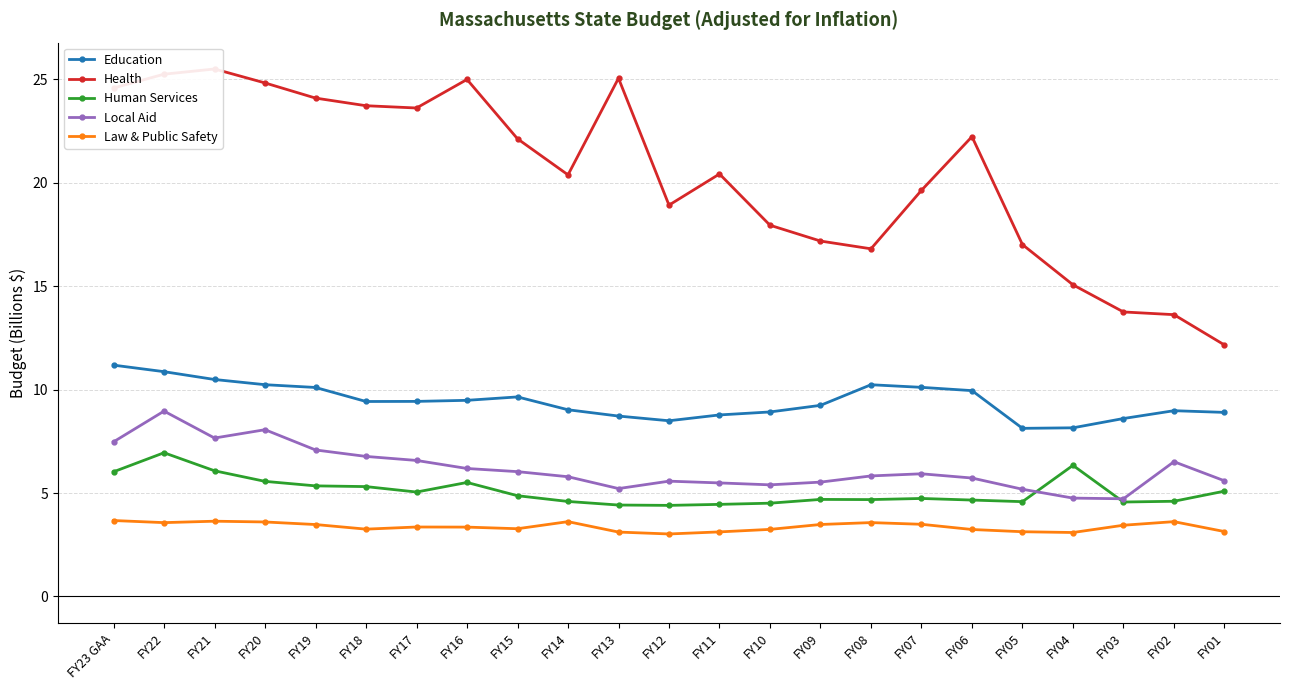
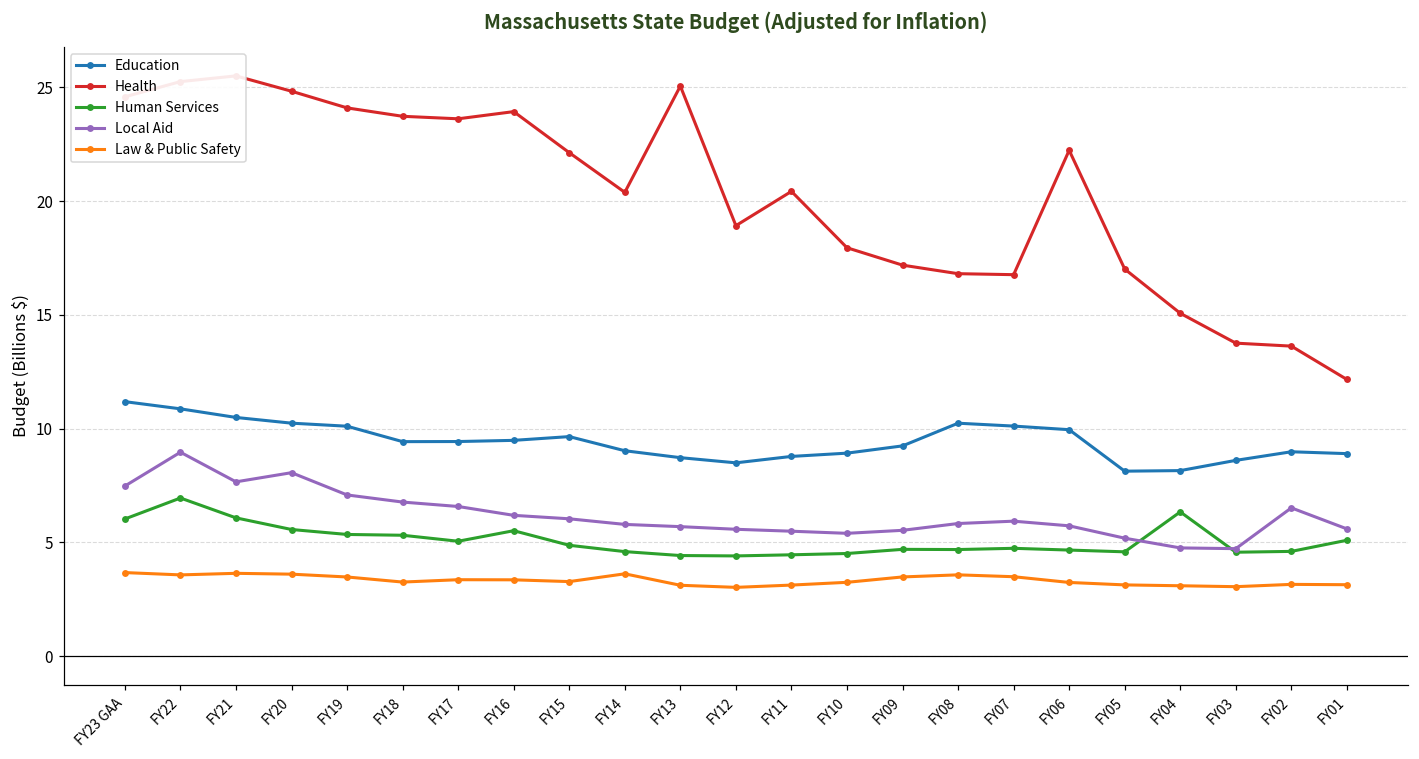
Health, FY16: 25.0 -> 23.9
Local Aid, FY13: 5.2 -> 5.7
Health, FY07: 19.6 -> 16.8
Law & Public Safety, FY03: 3.4 -> 3.1
Law & Public Safety, FY02: 3.6 -> 3.2
